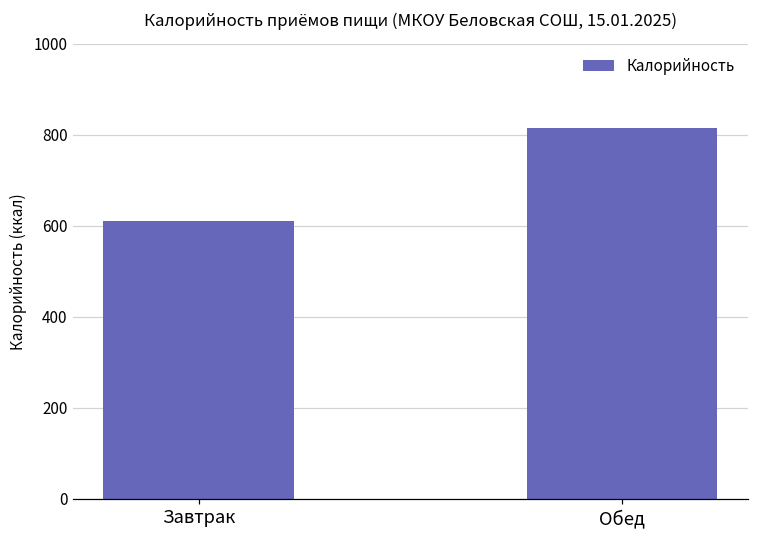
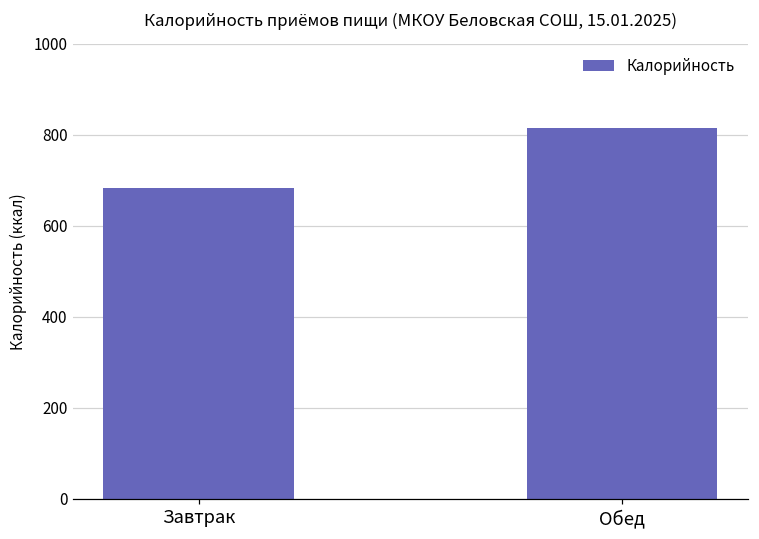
Завтрак: 610 -> 680
